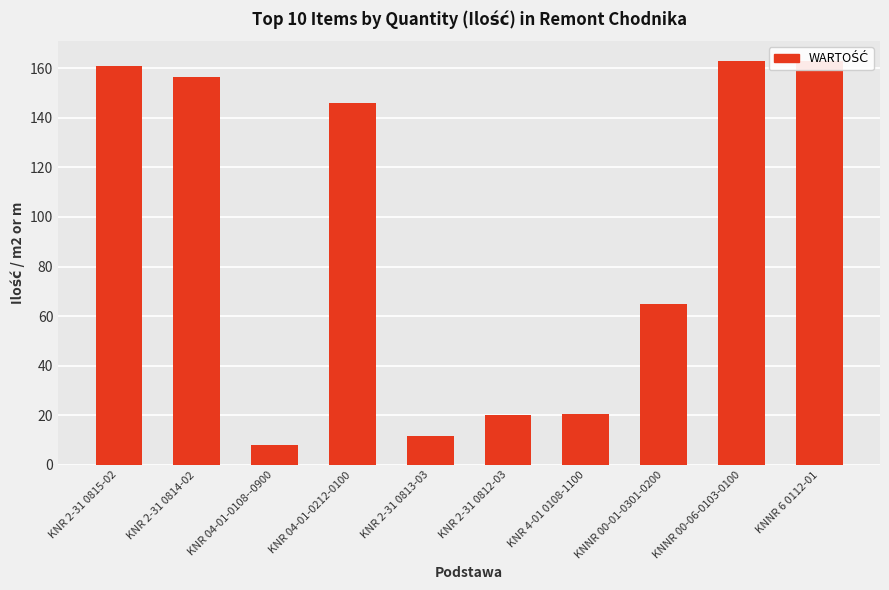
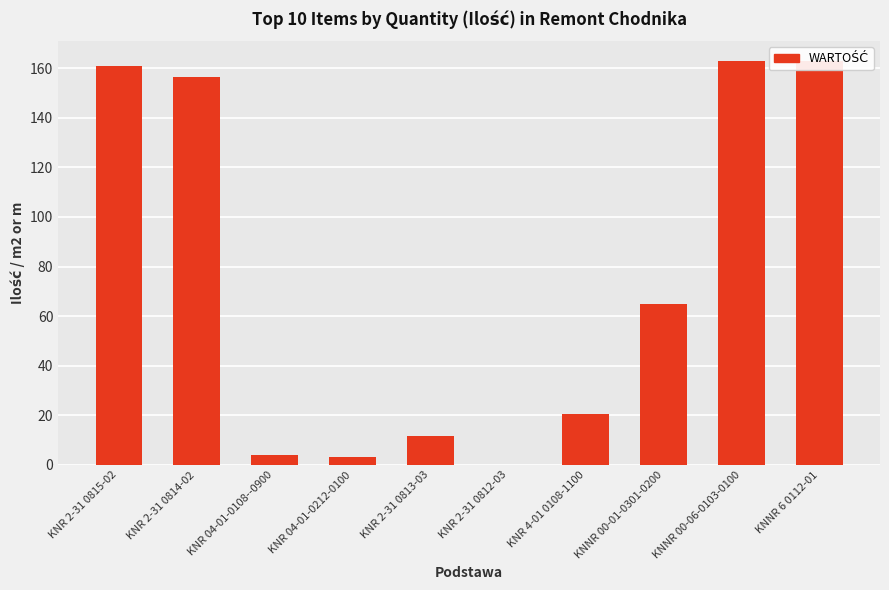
KNR 04-01-0108--0900: 8 -> 4
KNR 04-01-0212-0100: 146 -> 3
KNR 2-31 0812-03: 20 -> 0
